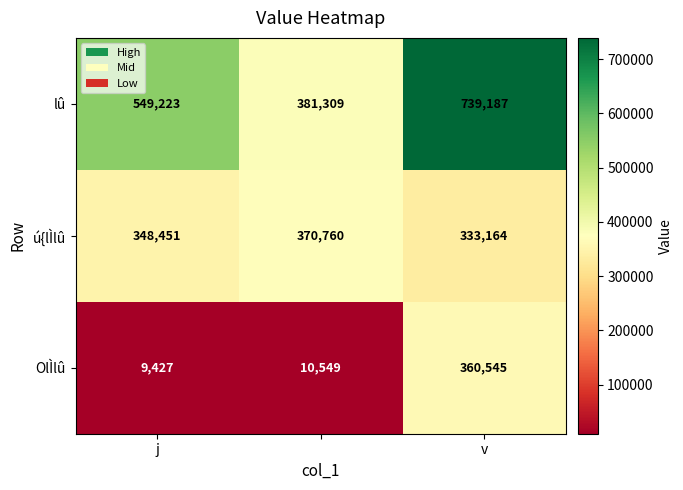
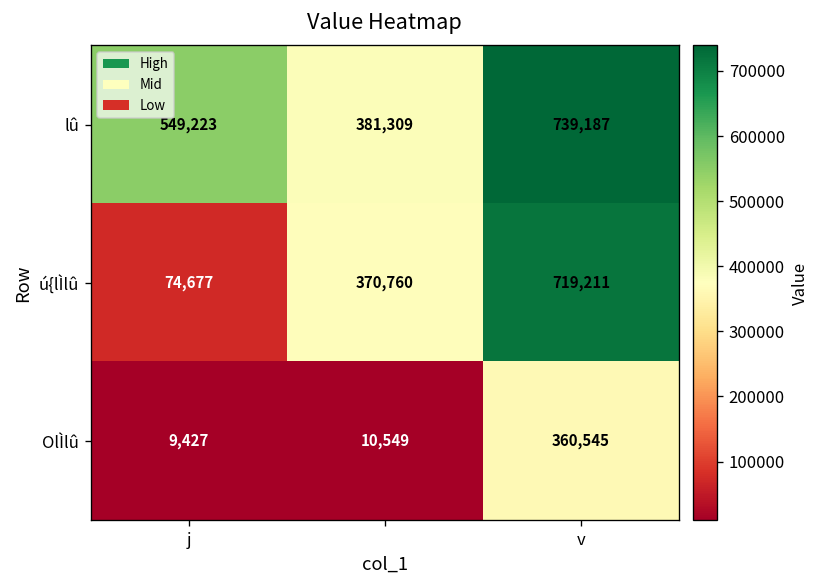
ú{lÌlû, j: 348,451 -> 74,677
ú{lÌlû, v: 333,164 -> 719,211
